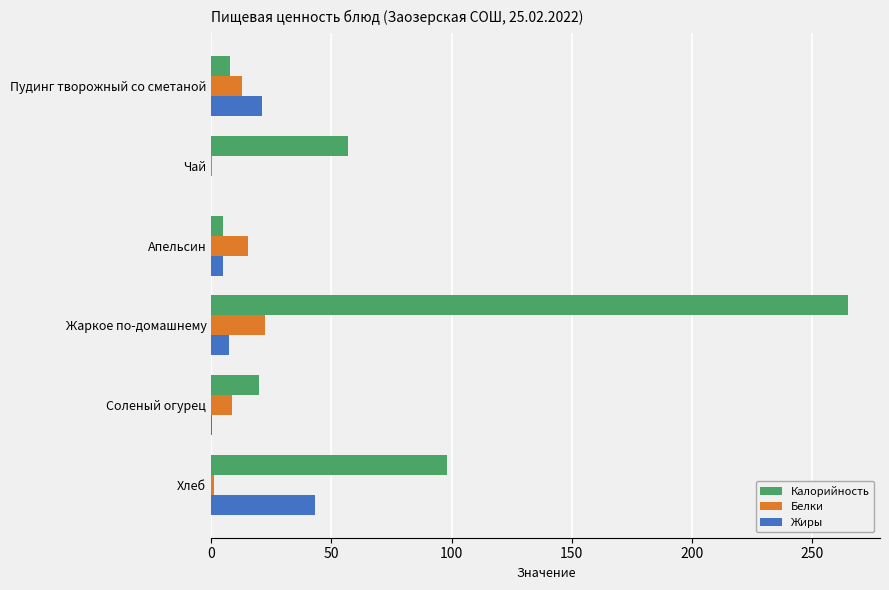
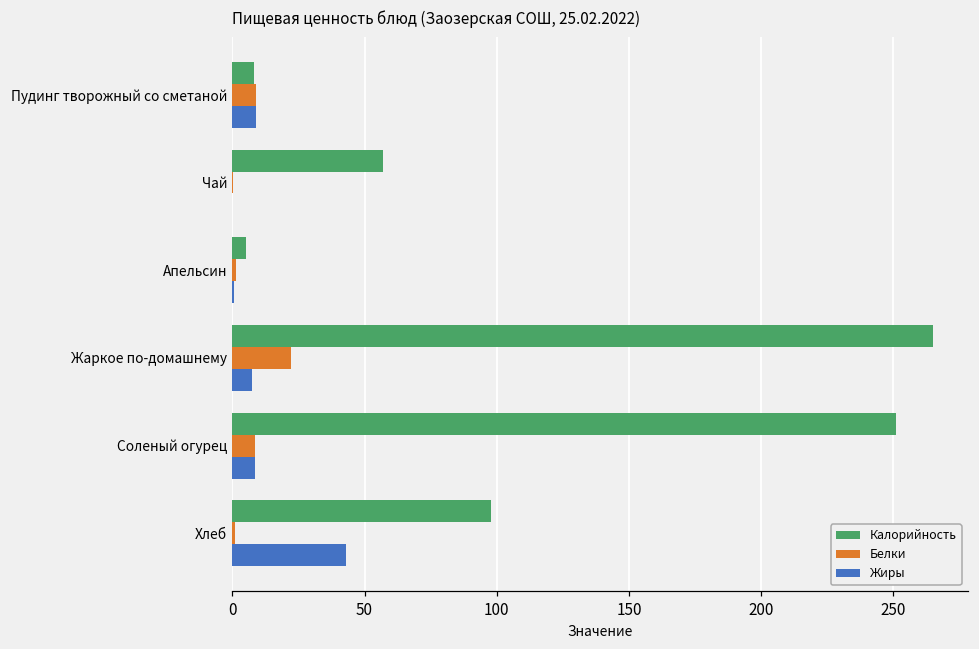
Белки, Пудинг творожный со сметаной: 13 -> 9
Жиры, Пудинг творожный со сметаной: 21 -> 9
Белки, Апельсин: 16 -> 2
Жиры, Апельсин: 5 -> 1
Калорийность, Соленый огурец: 20 -> 251
Жиры, Соленый огурец: 0 -> 9
